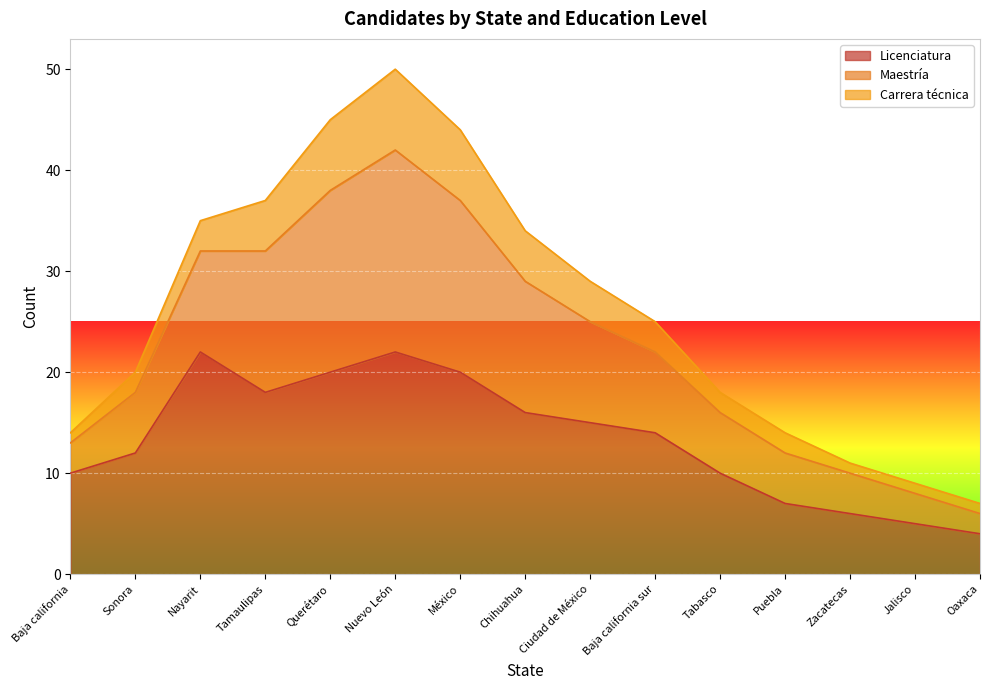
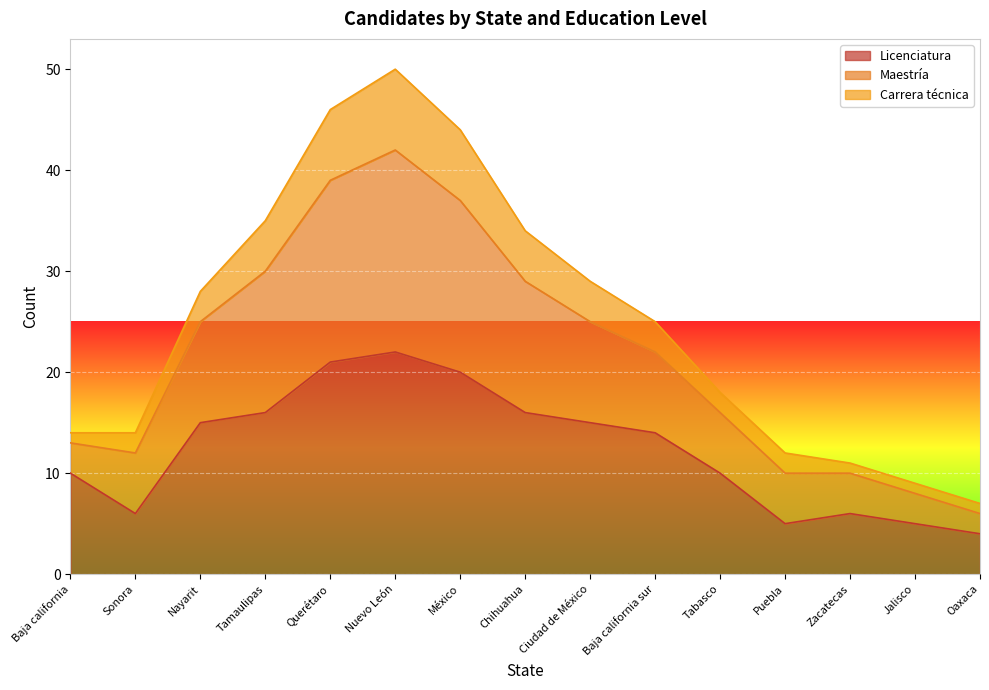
Licenciatura, Sonora: 12 -> 6
Licenciatura, Nayarit: 22 -> 15
Licenciatura, Tamaulipas: 18 -> 16
Licenciatura, Querétaro: 20 -> 21
Licenciatura, Puebla: 7 -> 5
